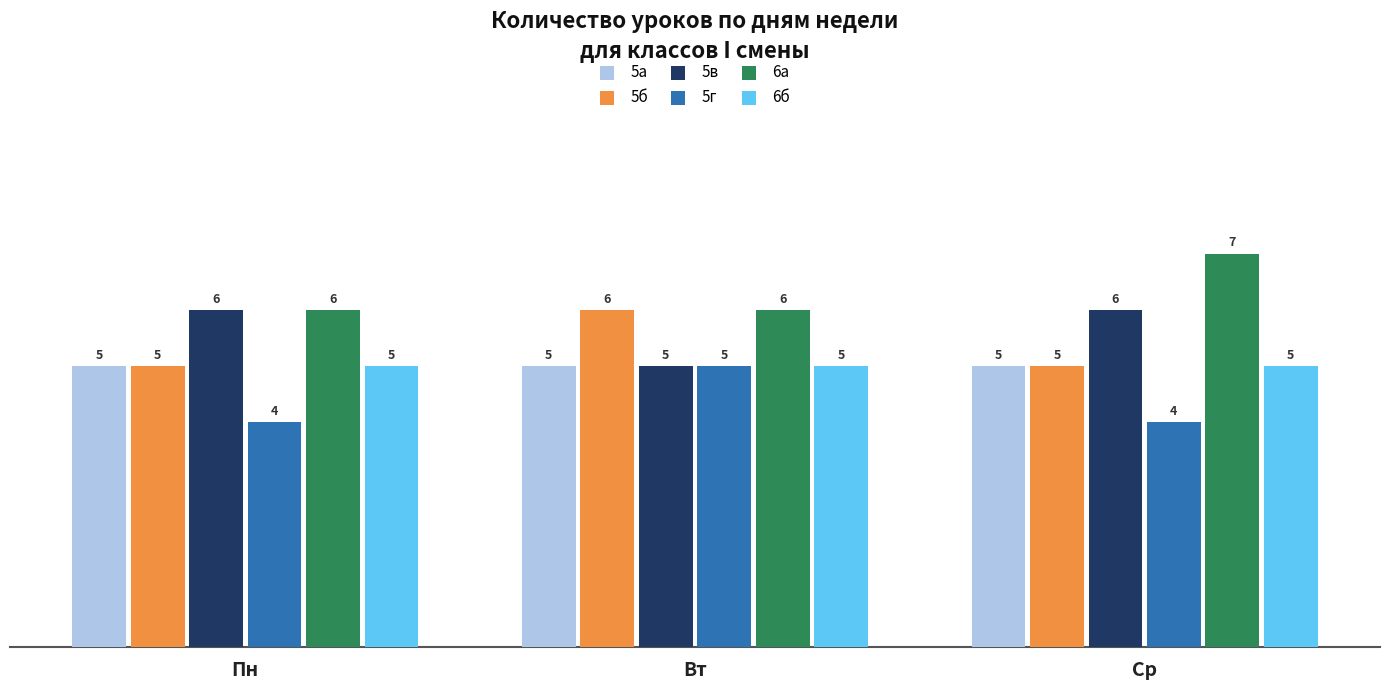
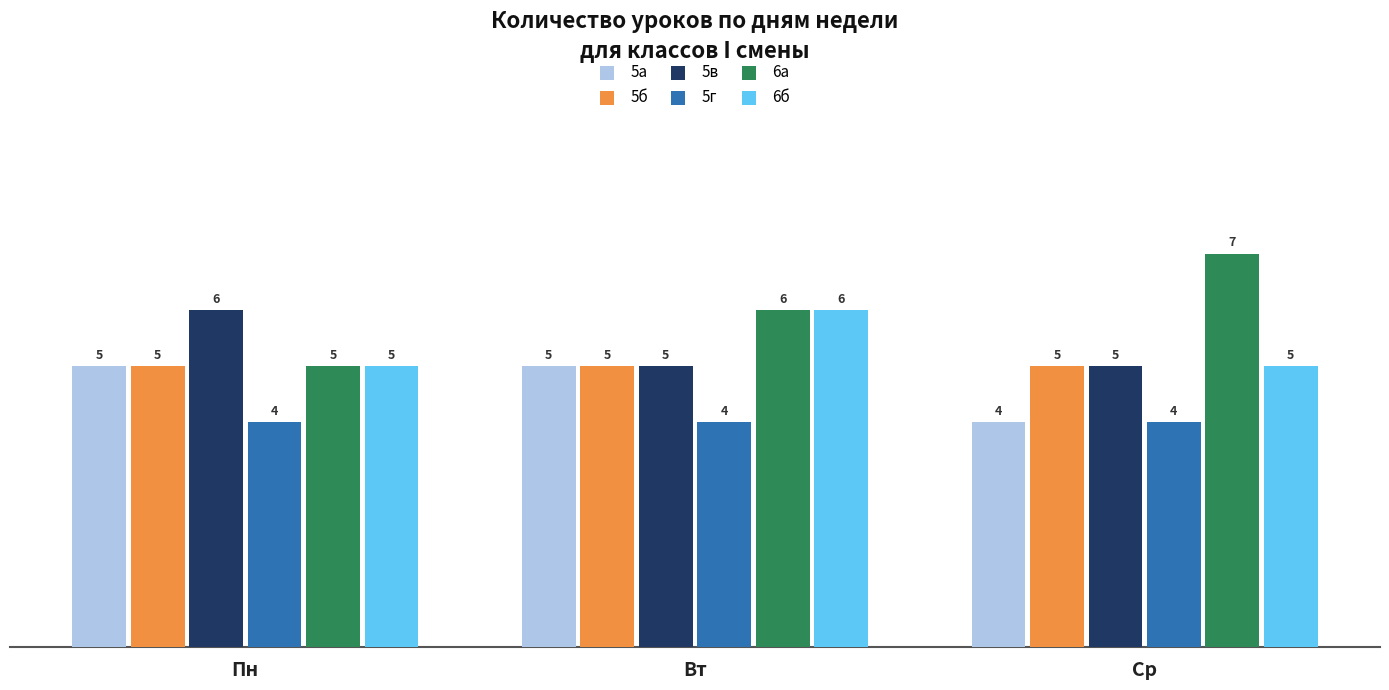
6а, Пн: 6 -> 5
5б, Вт: 6 -> 5
5г, Вт: 5 -> 4
6б, Вт: 5 -> 6
5а, Ср: 5 -> 4
5в, Ср: 6 -> 5
